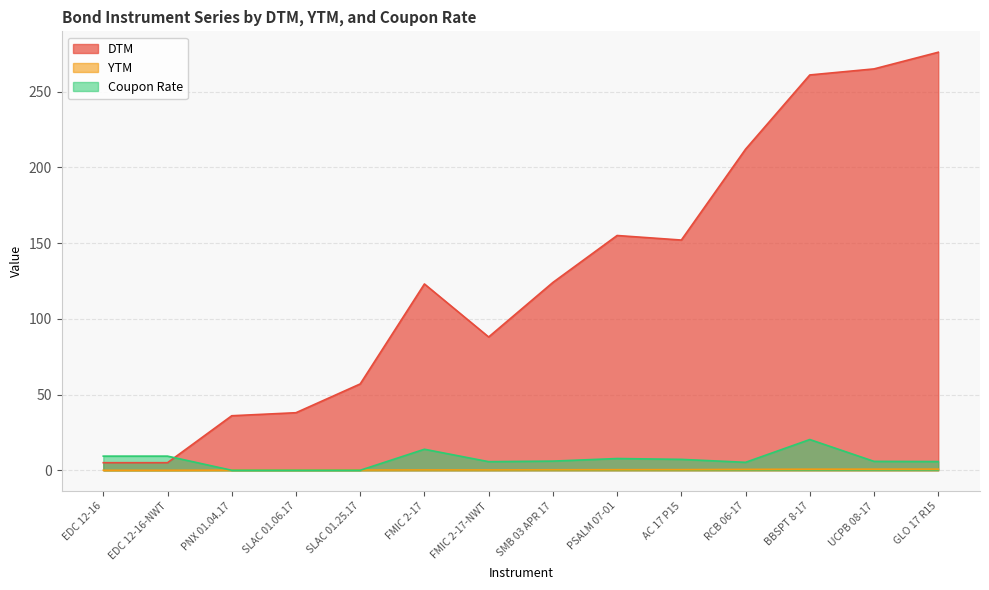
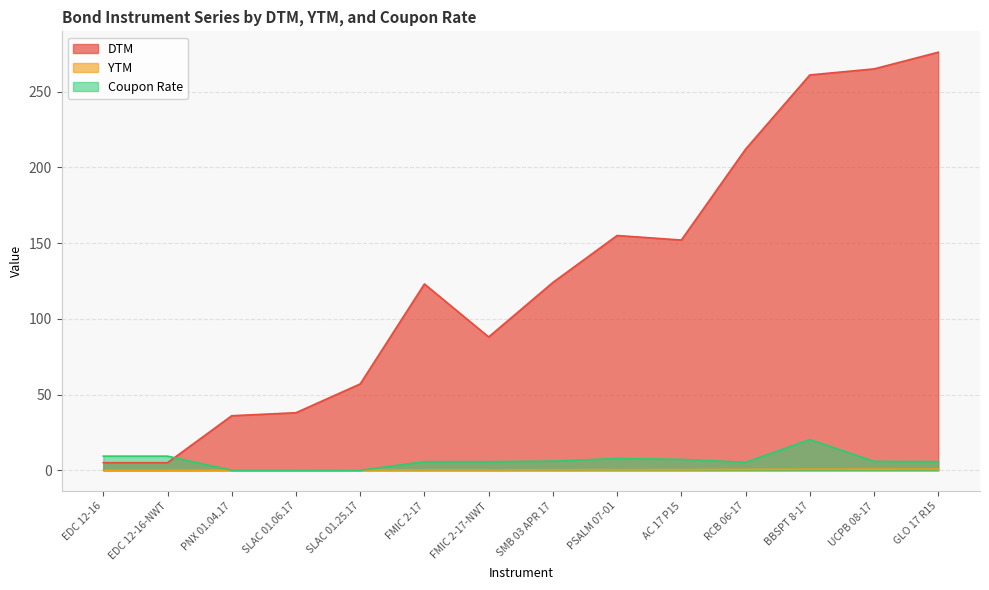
Coupon Rate, FMIC 2-17: 14 -> 6
